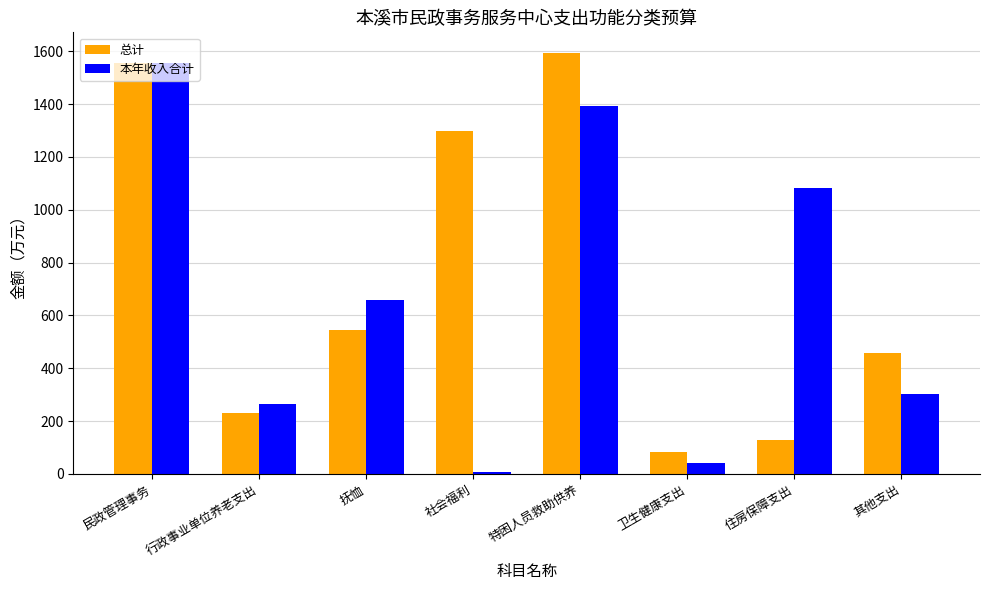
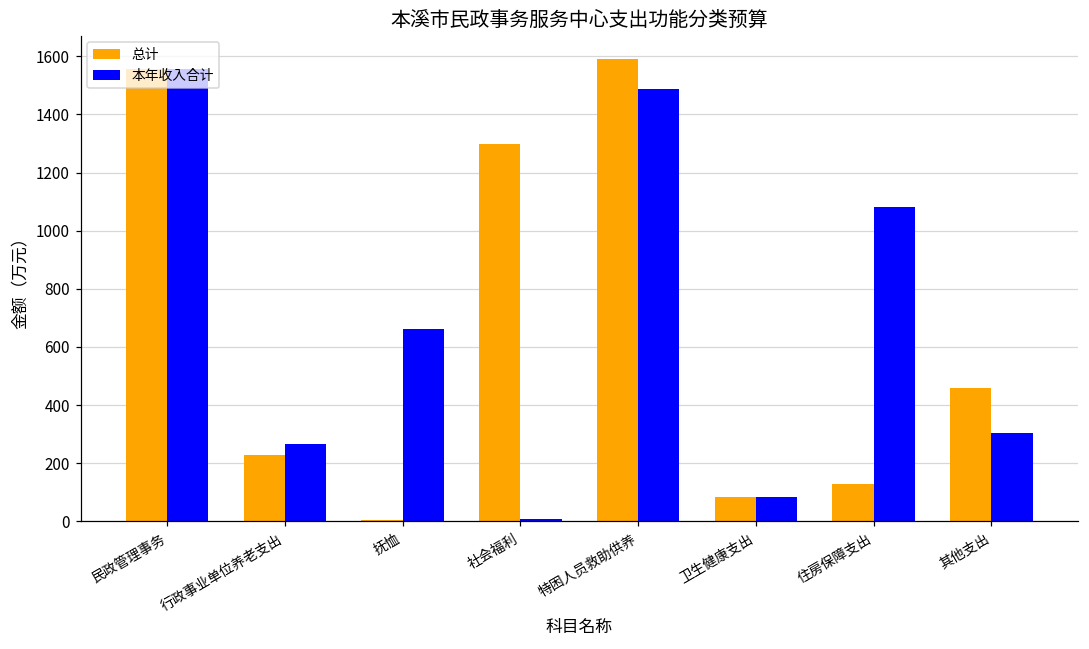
总计, 抚恤: 540 -> 0
本年收入合计, 特困人员救助供养: 1390 -> 1490
本年收入合计, 卫生健康支出: 40 -> 80
